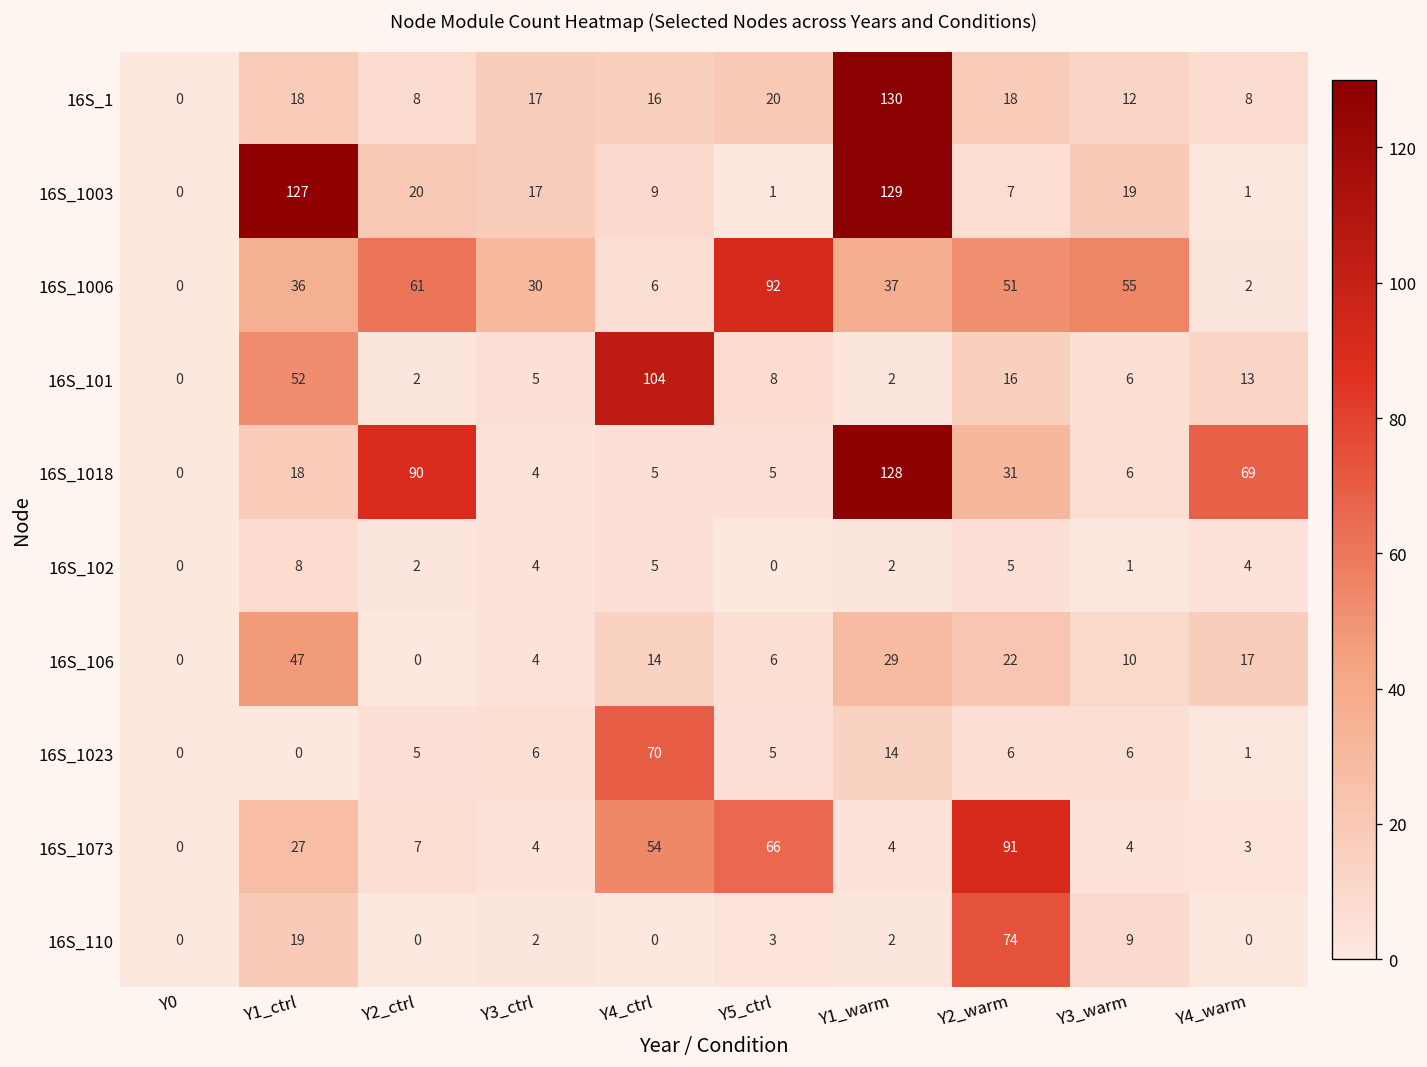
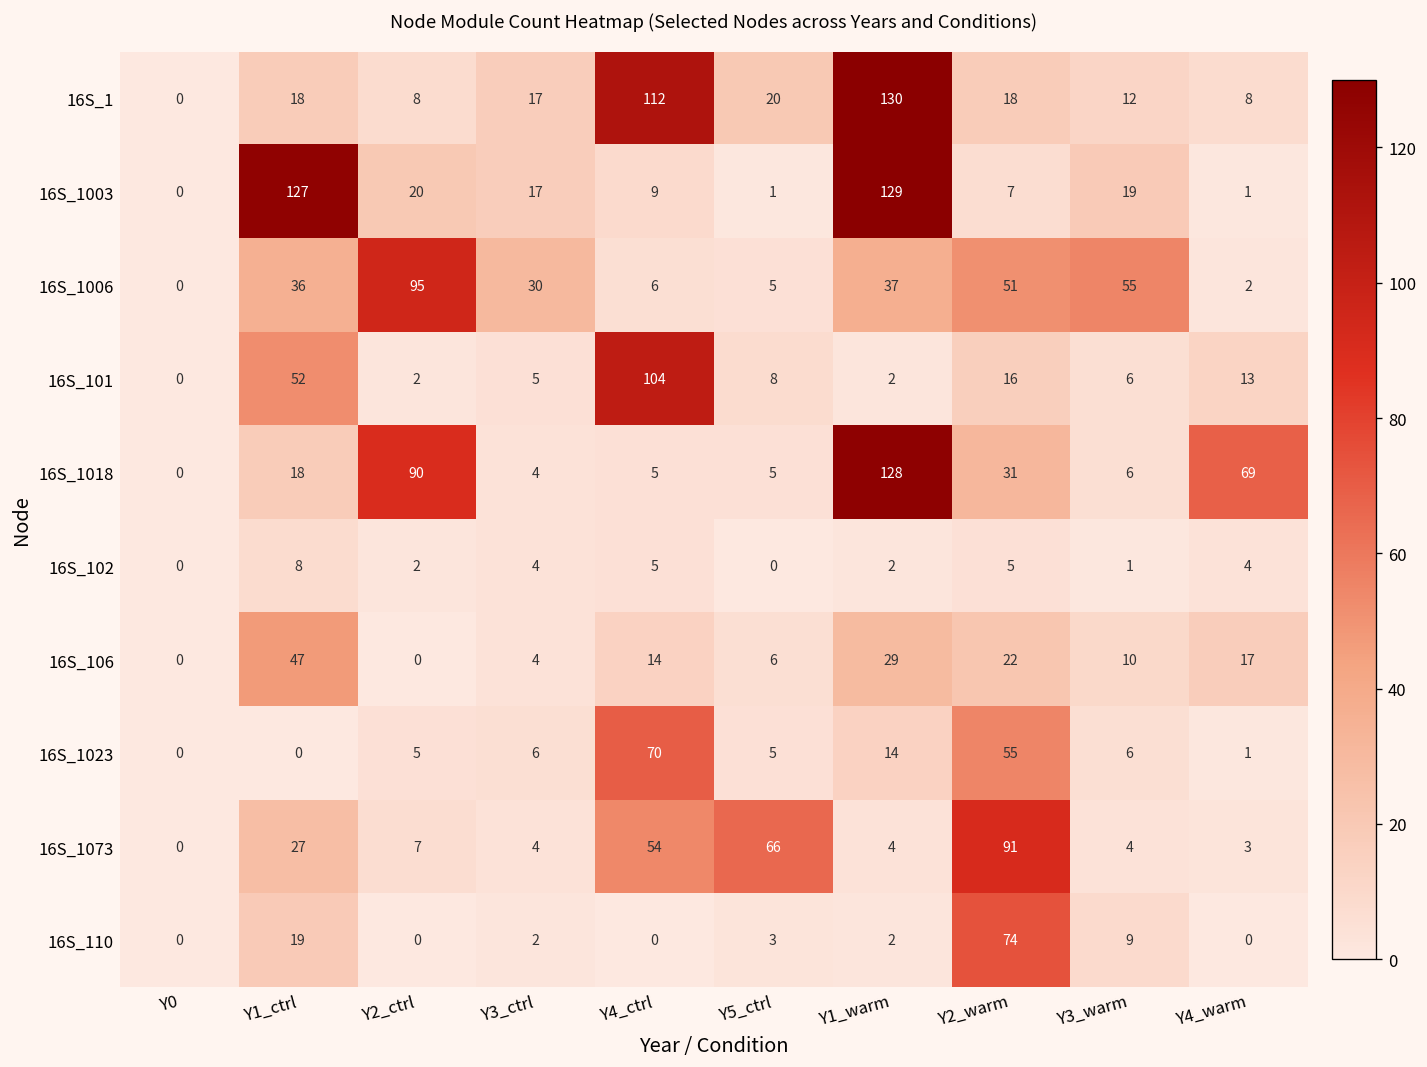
16S_1, Y4_ctrl: 16 -> 112
16S_1006, Y2_ctrl: 61 -> 95
16S_1006, Y5_ctrl: 92 -> 5
16S_1023, Y2_warm: 6 -> 55
